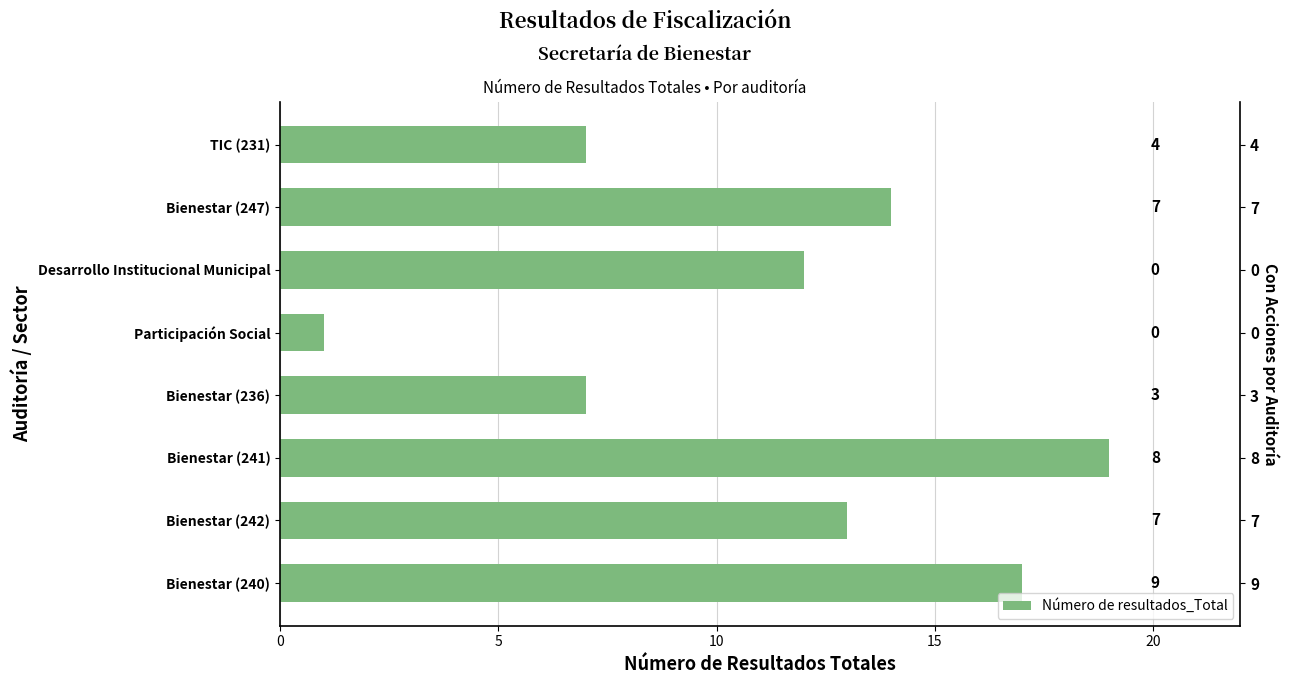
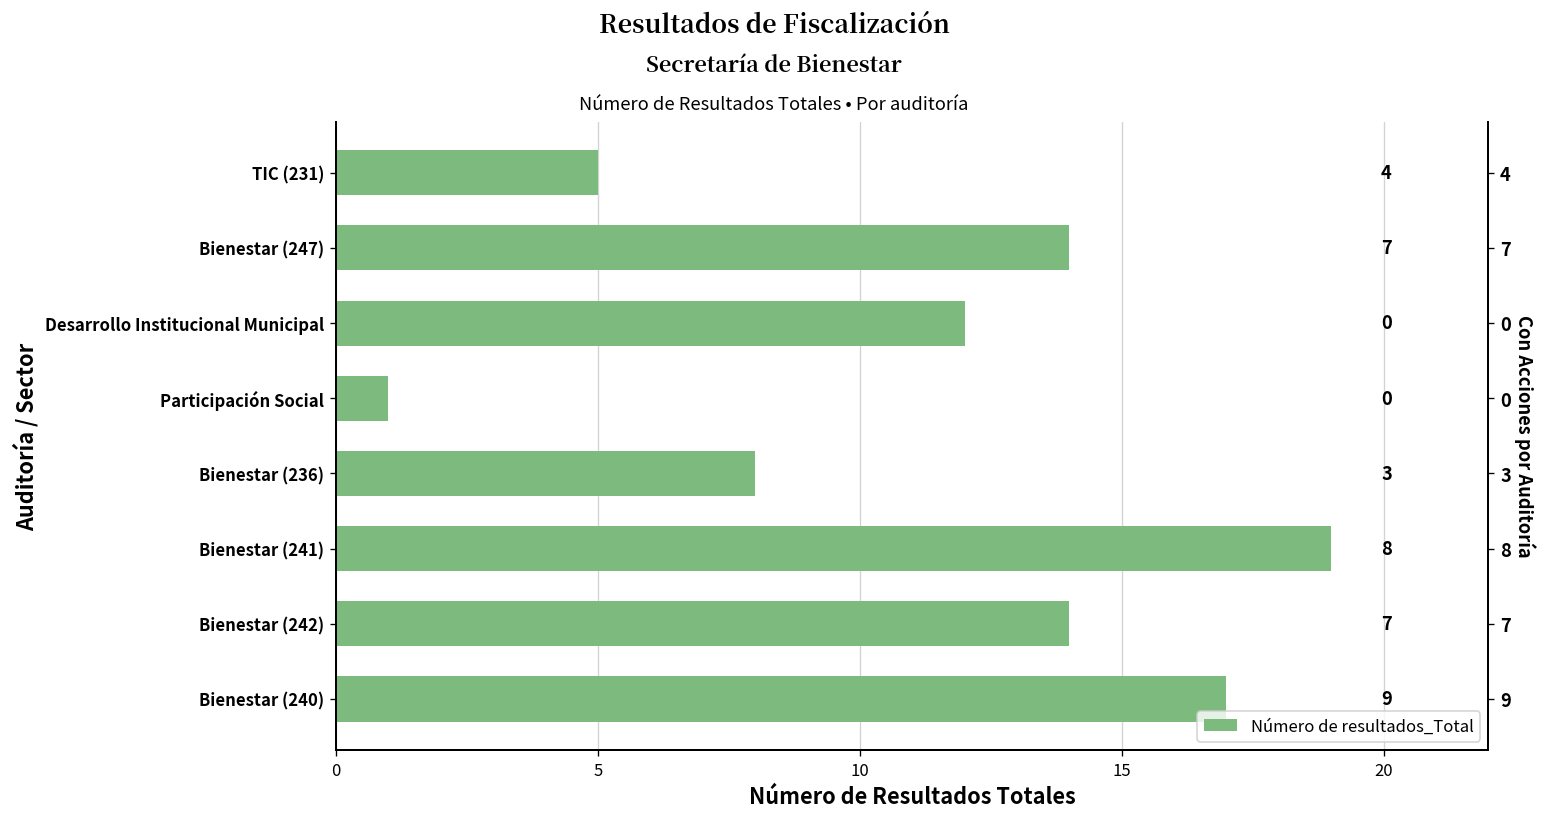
TIC (231): 7 -> 5
Bienestar (236): 7 -> 8
Bienestar (242): 13 -> 14
